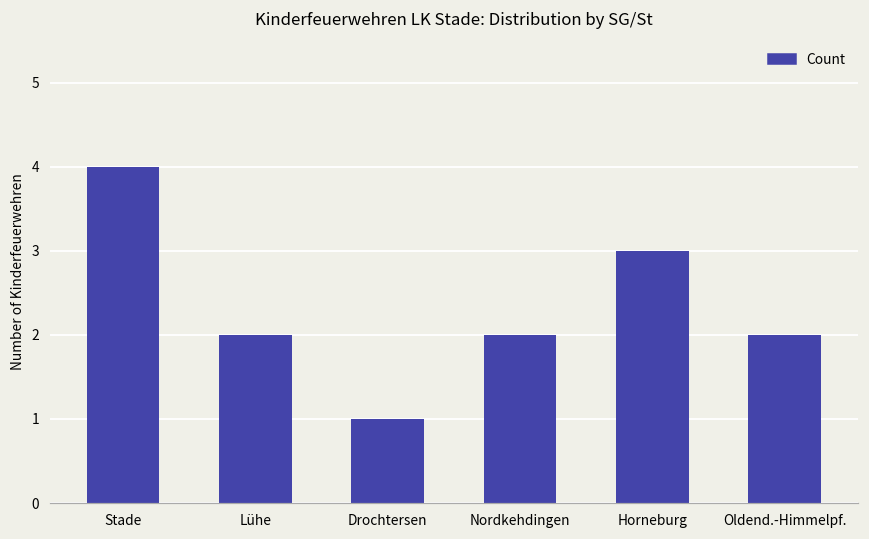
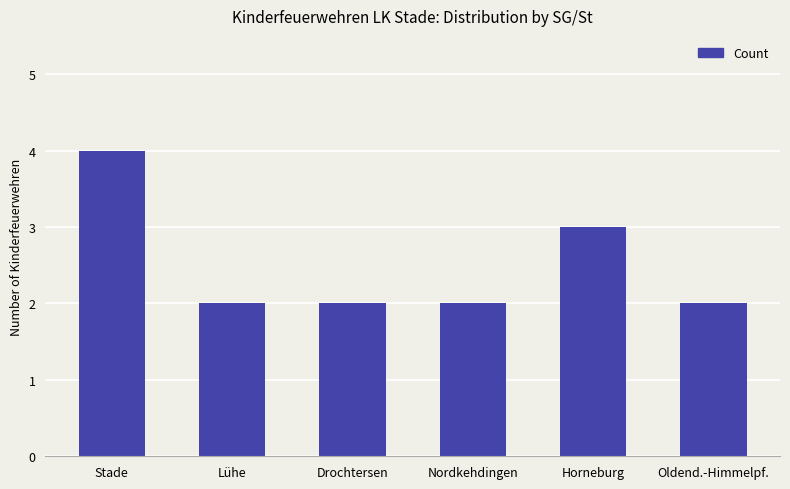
Drochtersen: 1 -> 2
